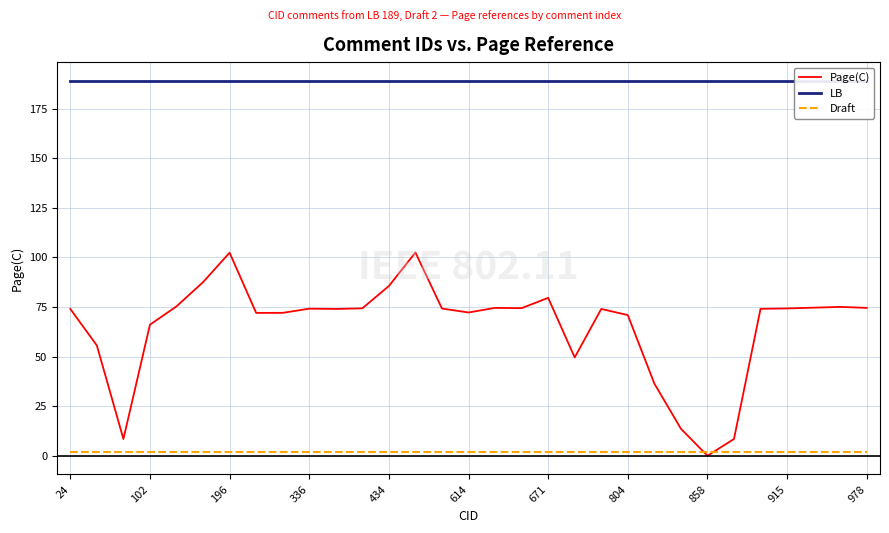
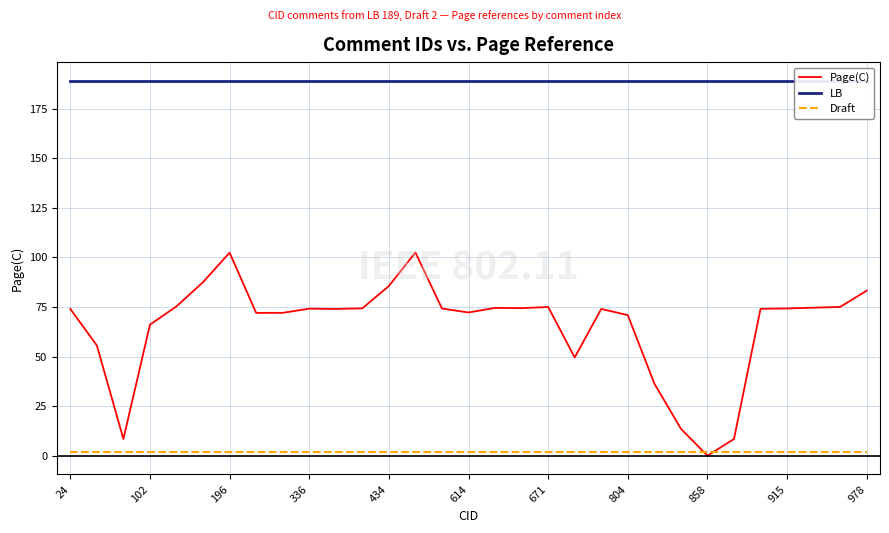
Page(C), 671: 80 -> 75
Page(C), 978: 75 -> 83
